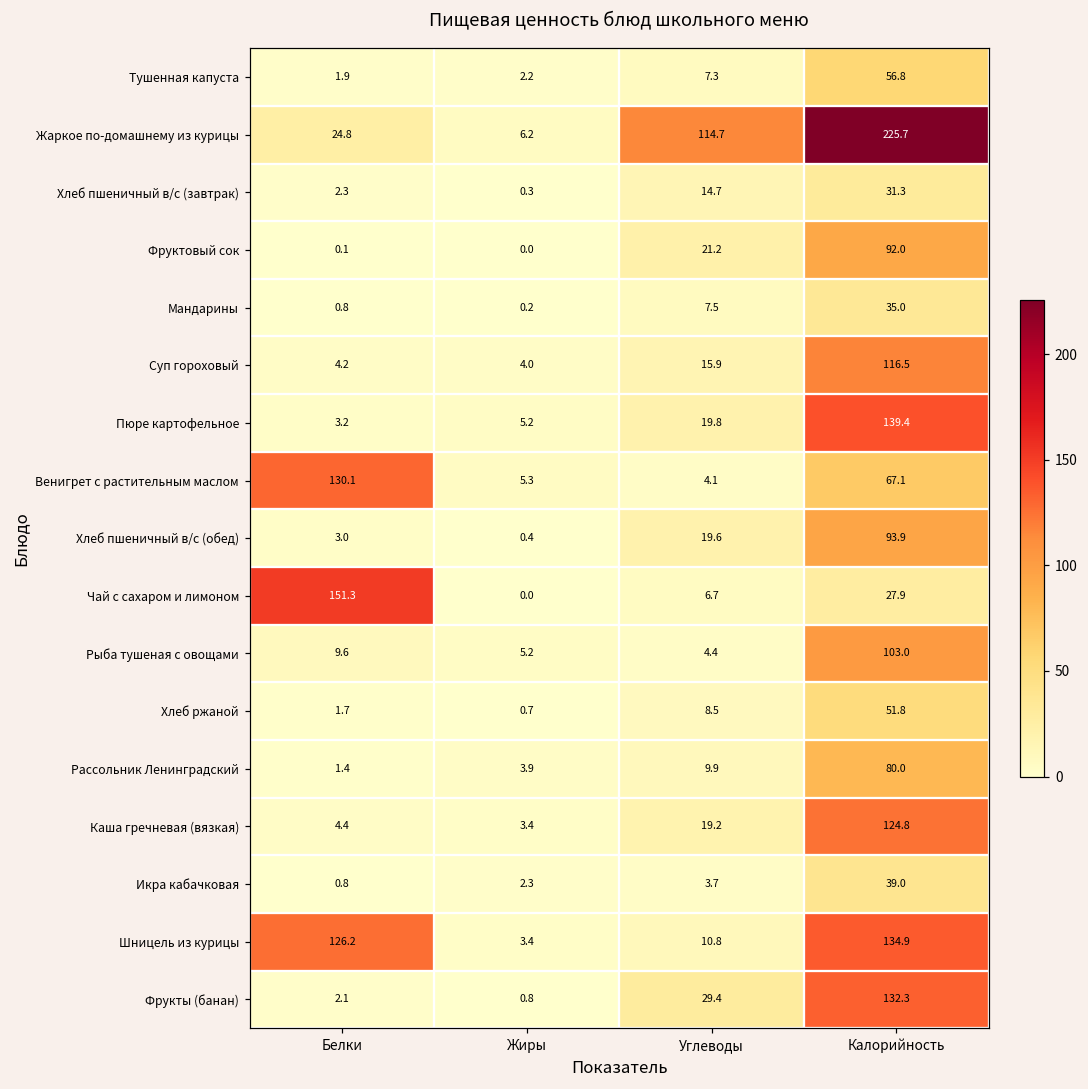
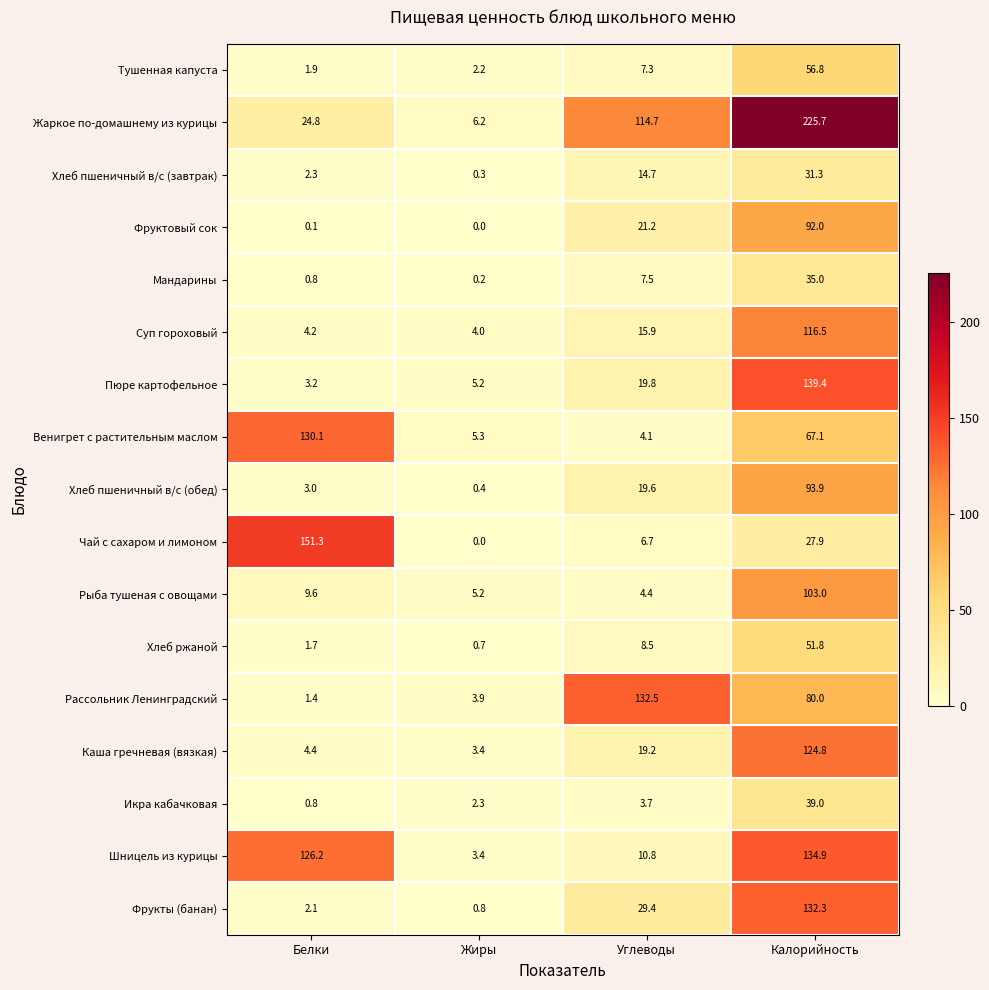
Рассольник Ленинградский, Углеводы: 9.9 -> 132.5
